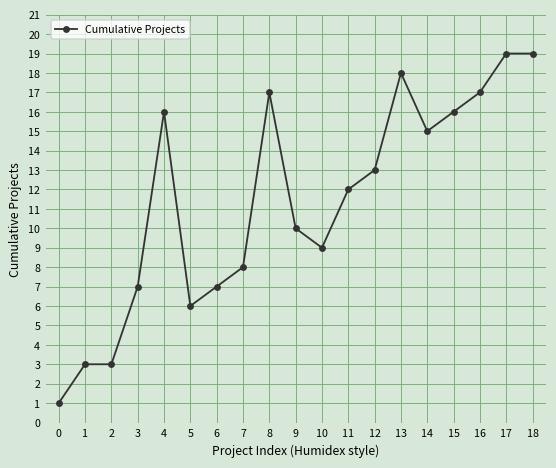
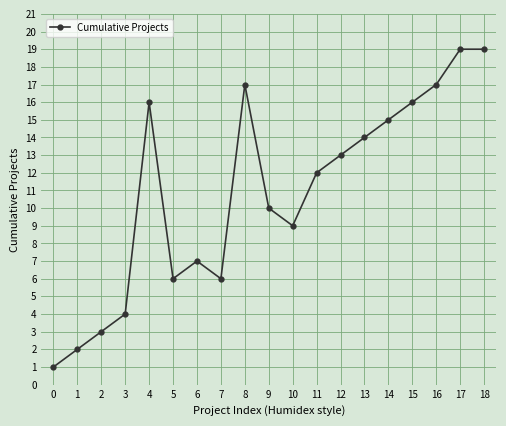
1: 3 -> 2
3: 7 -> 4
7: 8 -> 6
13: 18 -> 14
